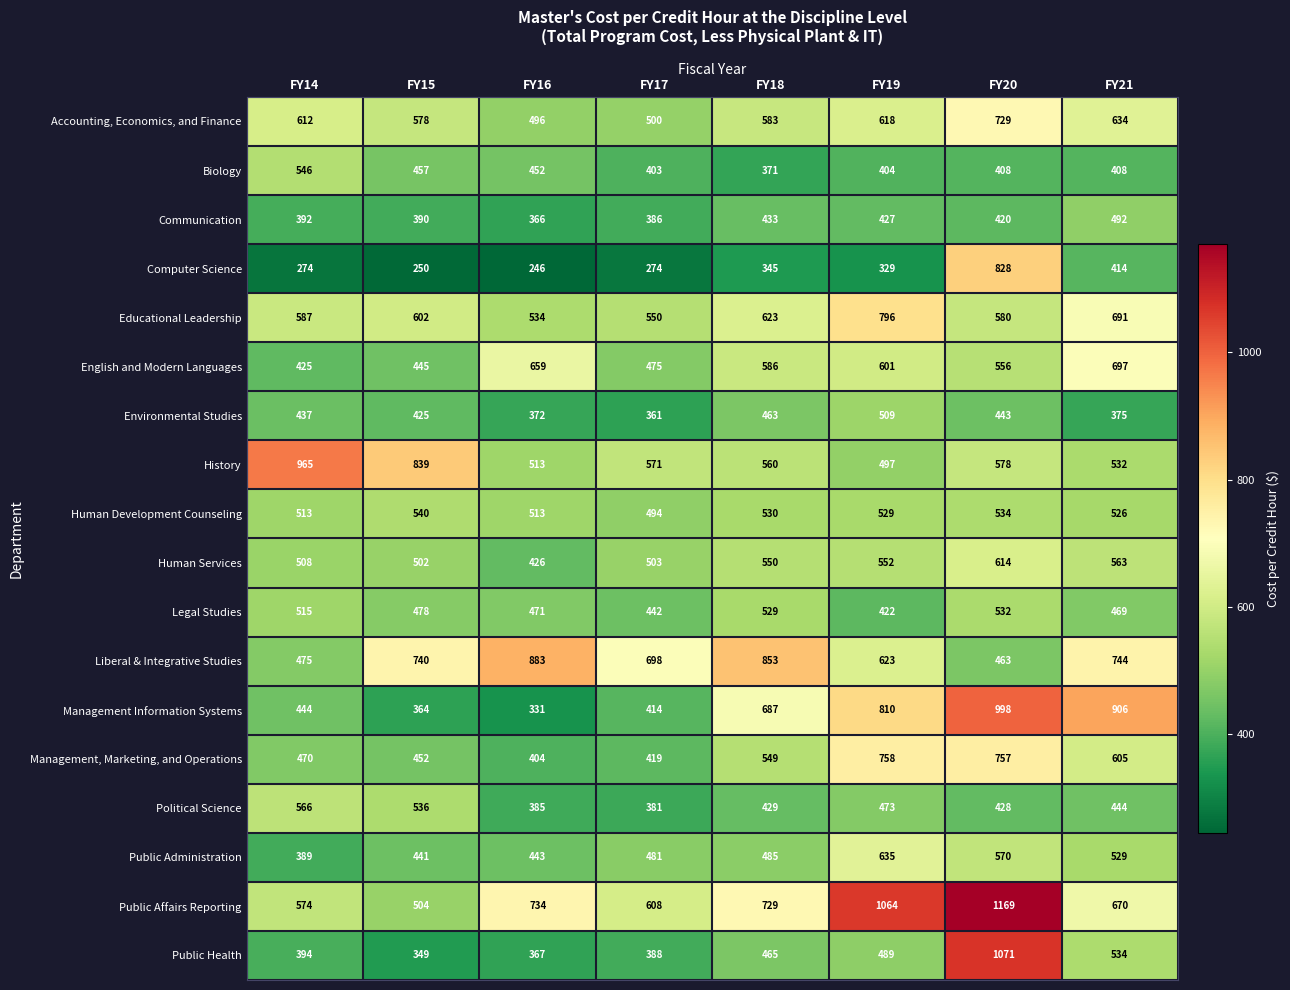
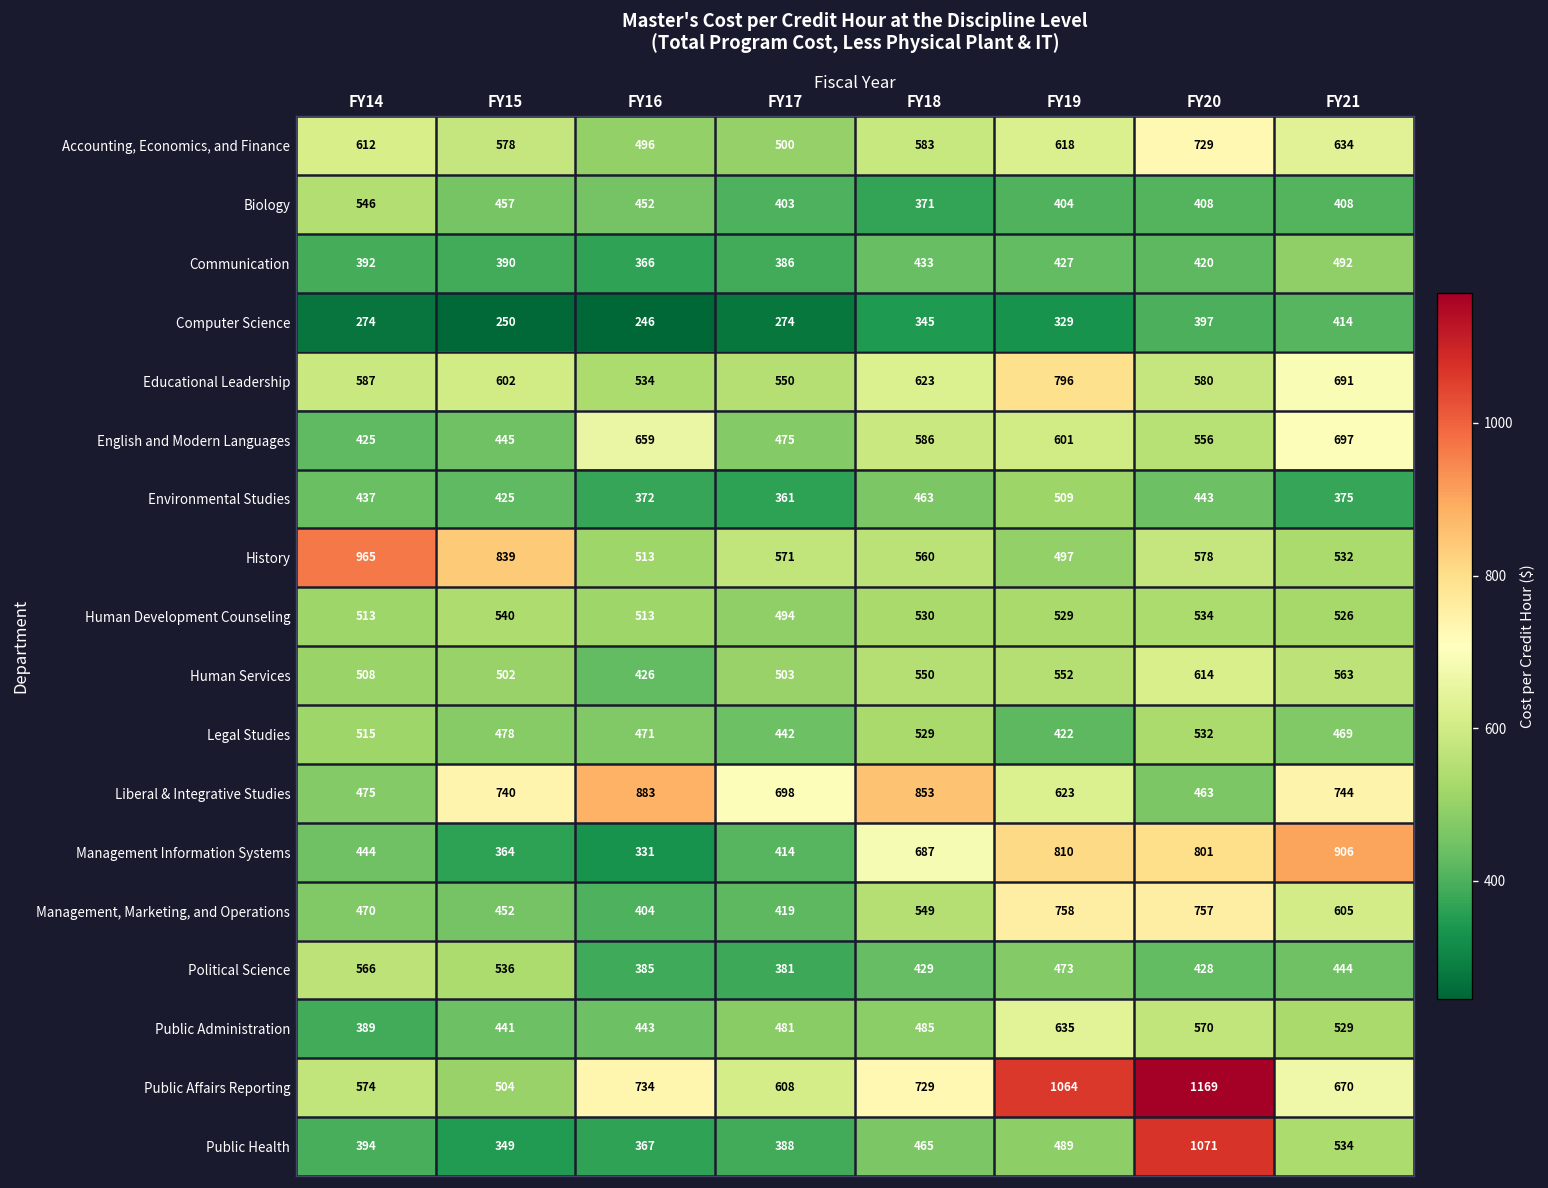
Computer Science, FY20: 828 -> 397
Management Information Systems, FY20: 998 -> 801
